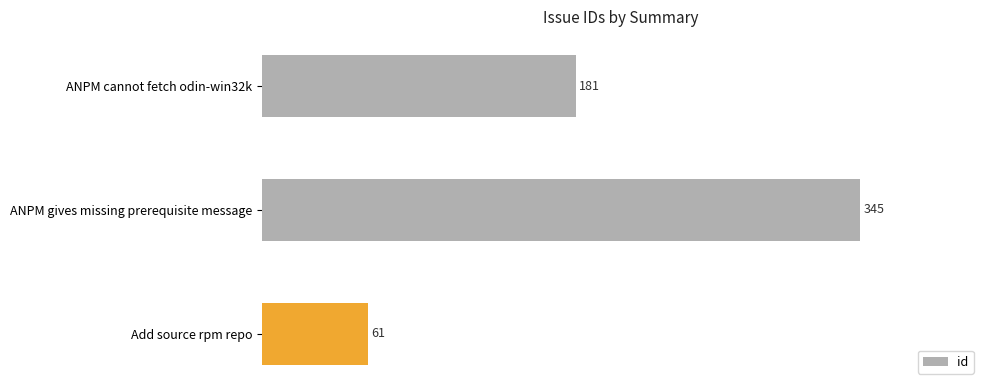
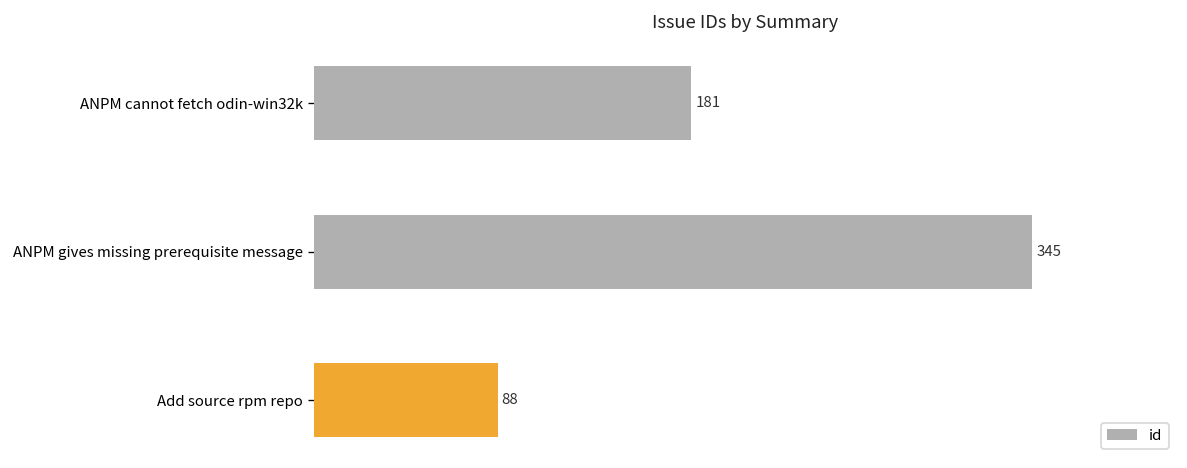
Add source rpm repo: 61 -> 88
